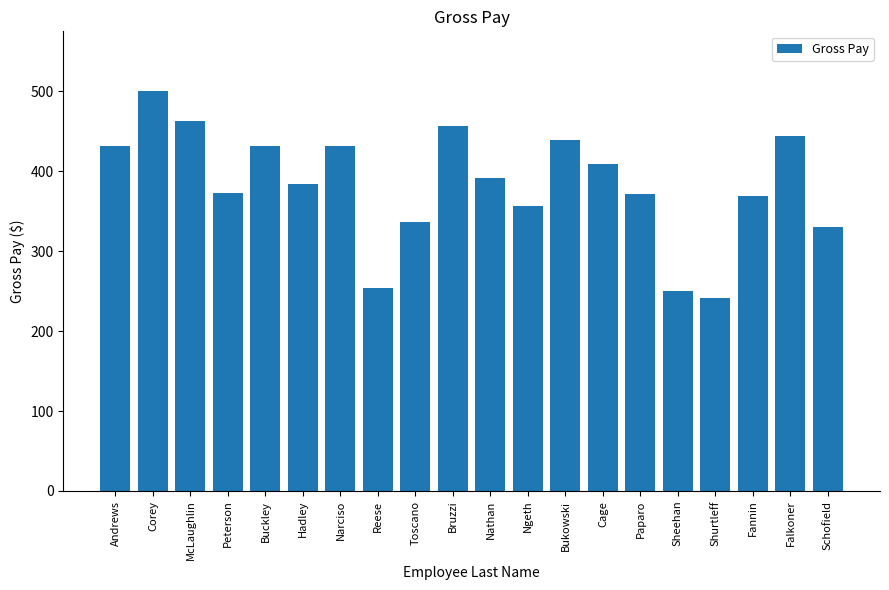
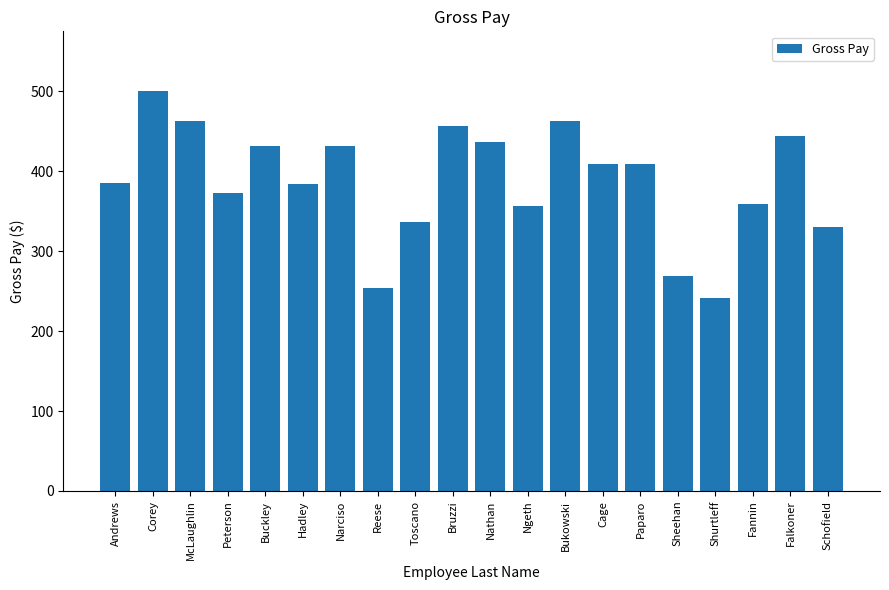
Andrews: 430 -> 390
Nathan: 390 -> 440
Bukowski: 440 -> 460
Paparo: 370 -> 410
Sheehan: 250 -> 270
Fannin: 370 -> 360
